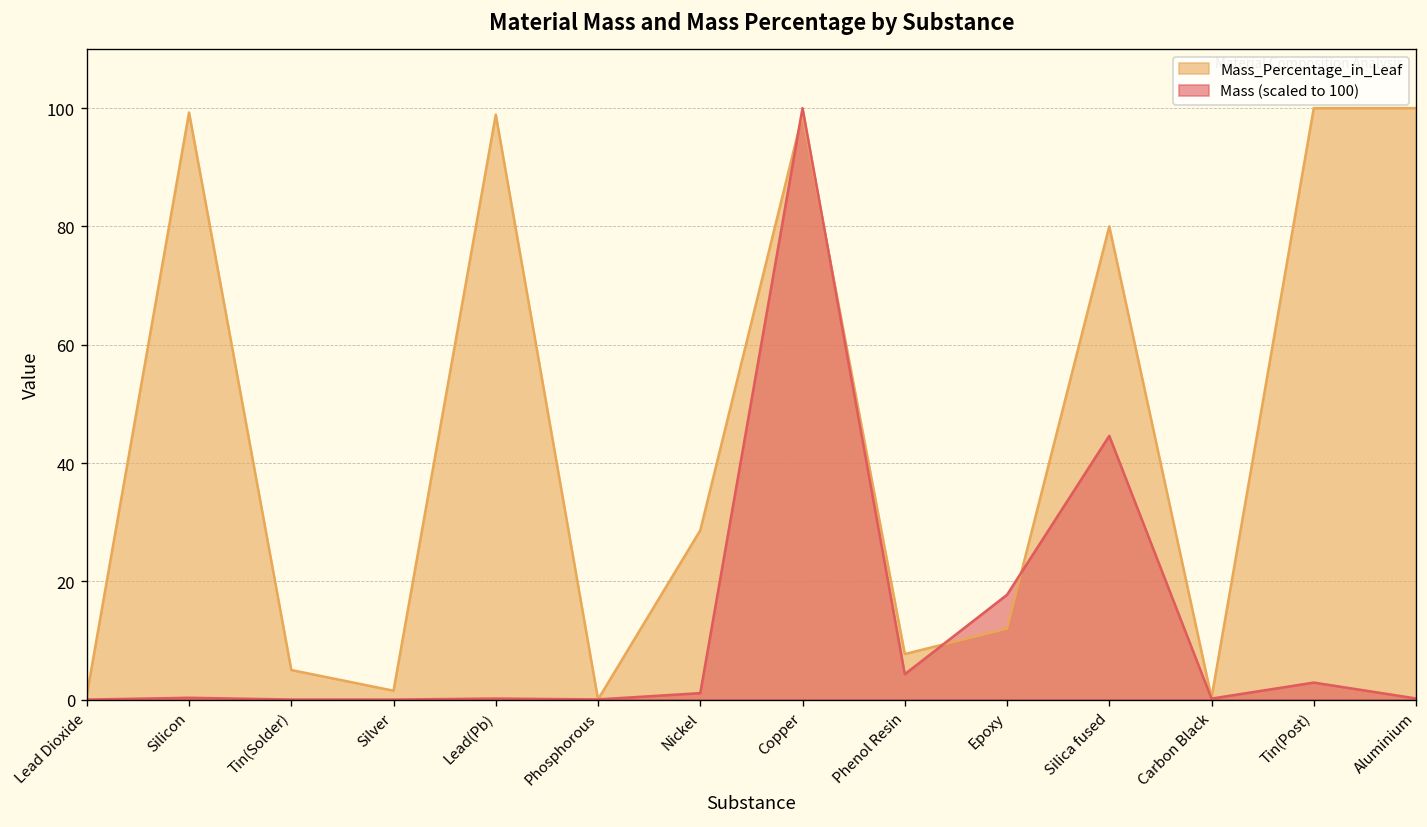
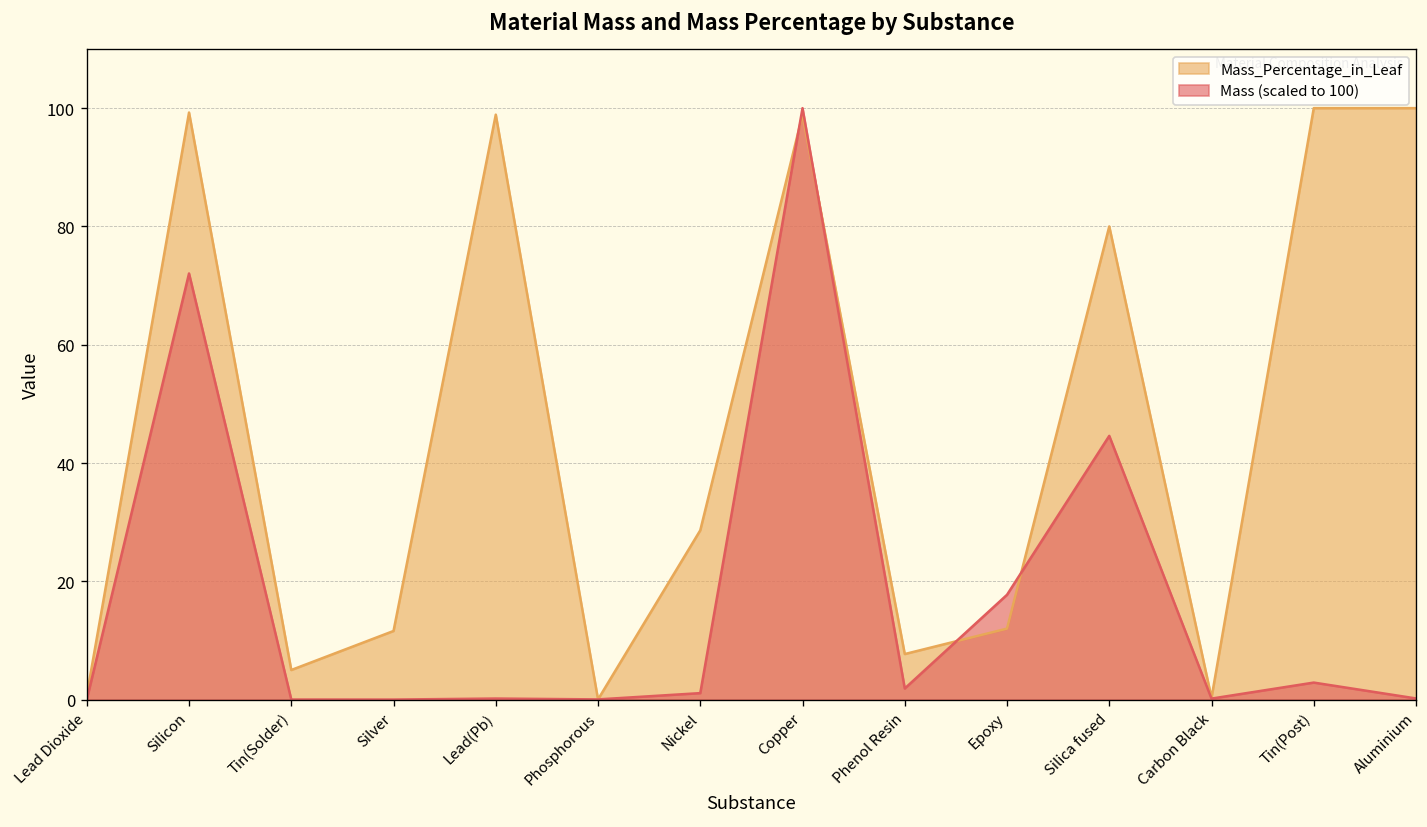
Mass (scaled to 100), Silicon: 0 -> 72
Mass_Percentage_in_Leaf, Silver: 2 -> 12
Mass (scaled to 100), Phenol Resin: 4 -> 2
